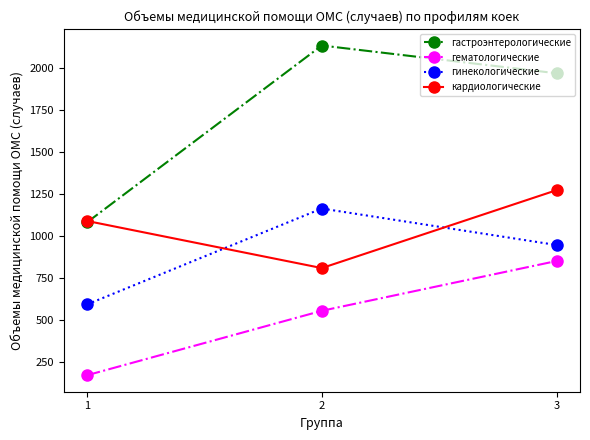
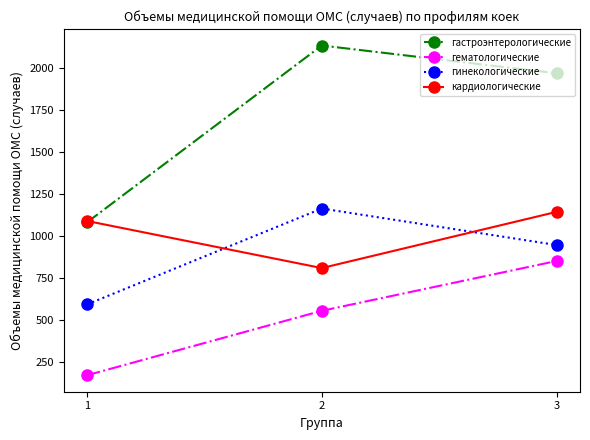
кардиологические, 3: 1270 -> 1140
